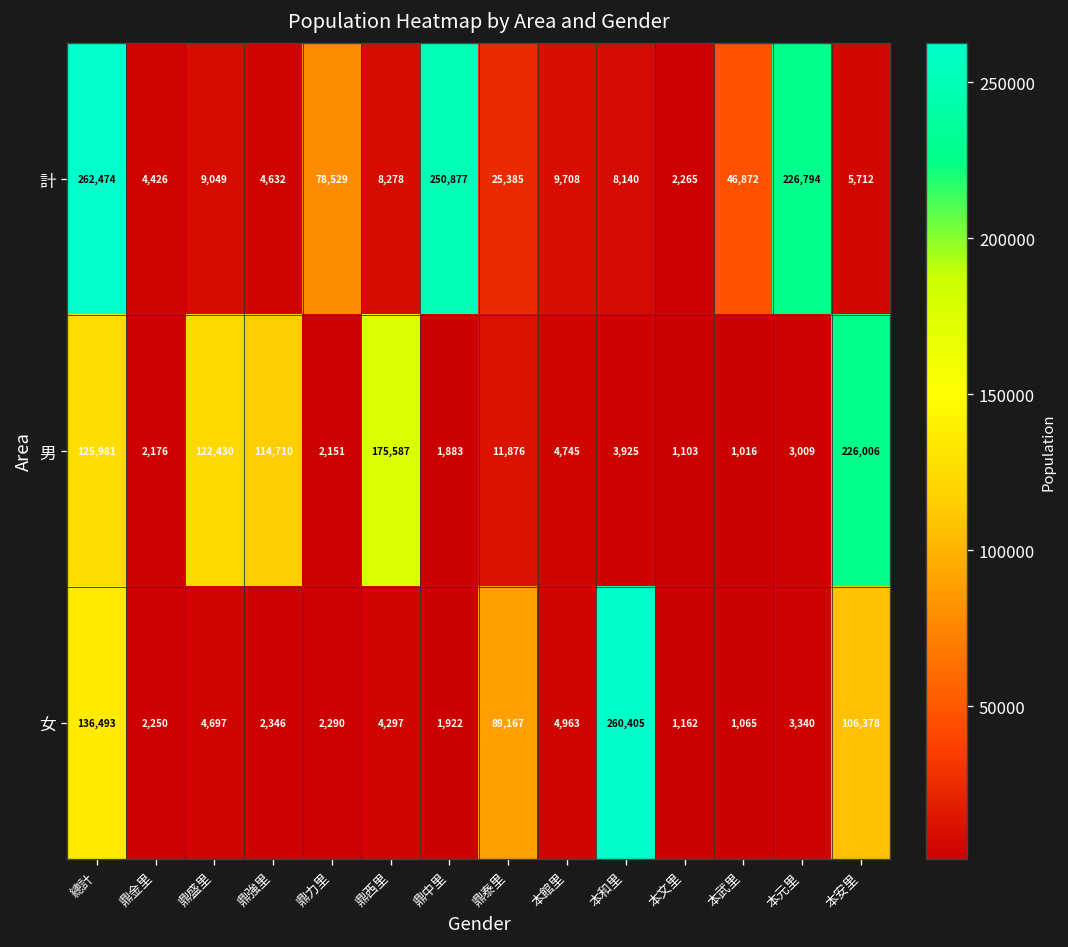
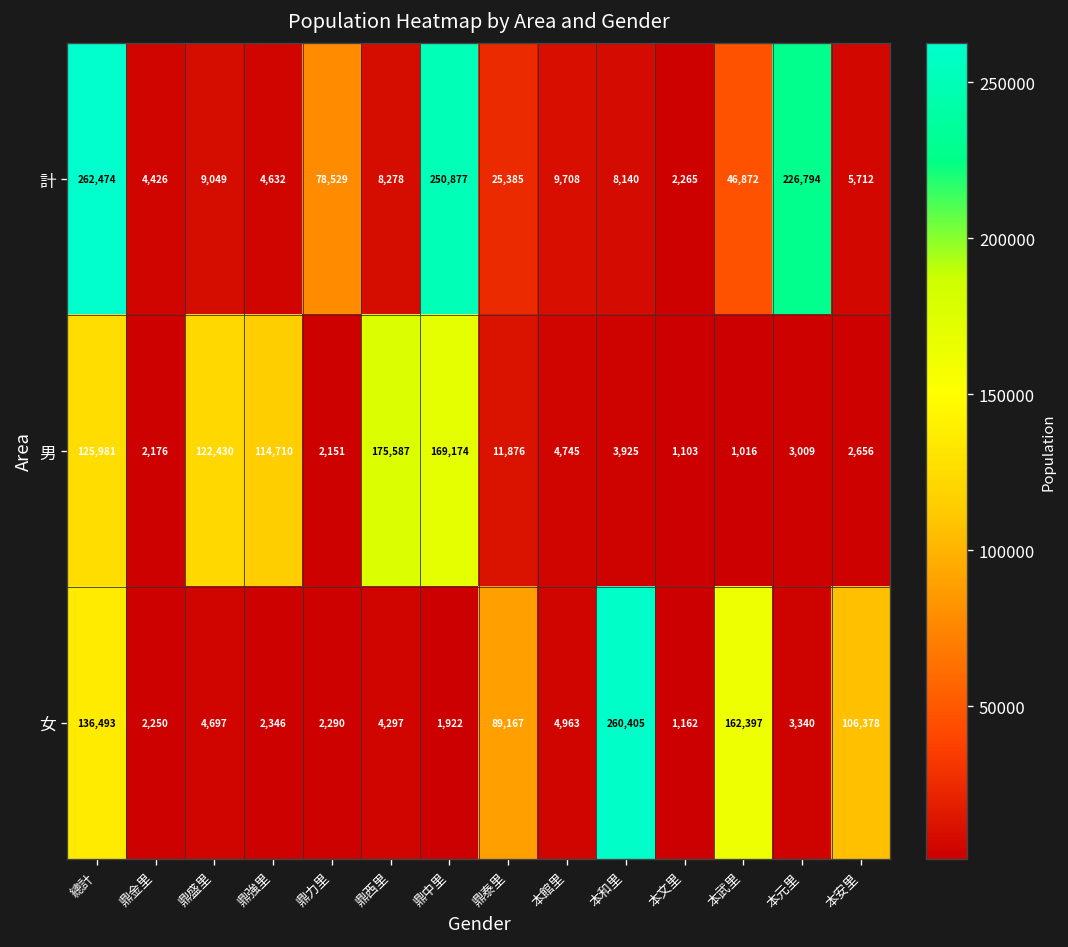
男, 鼎中里: 1,883 -> 169,174
男, 本安里: 226,006 -> 2,656
女, 本武里: 1,065 -> 162,397
